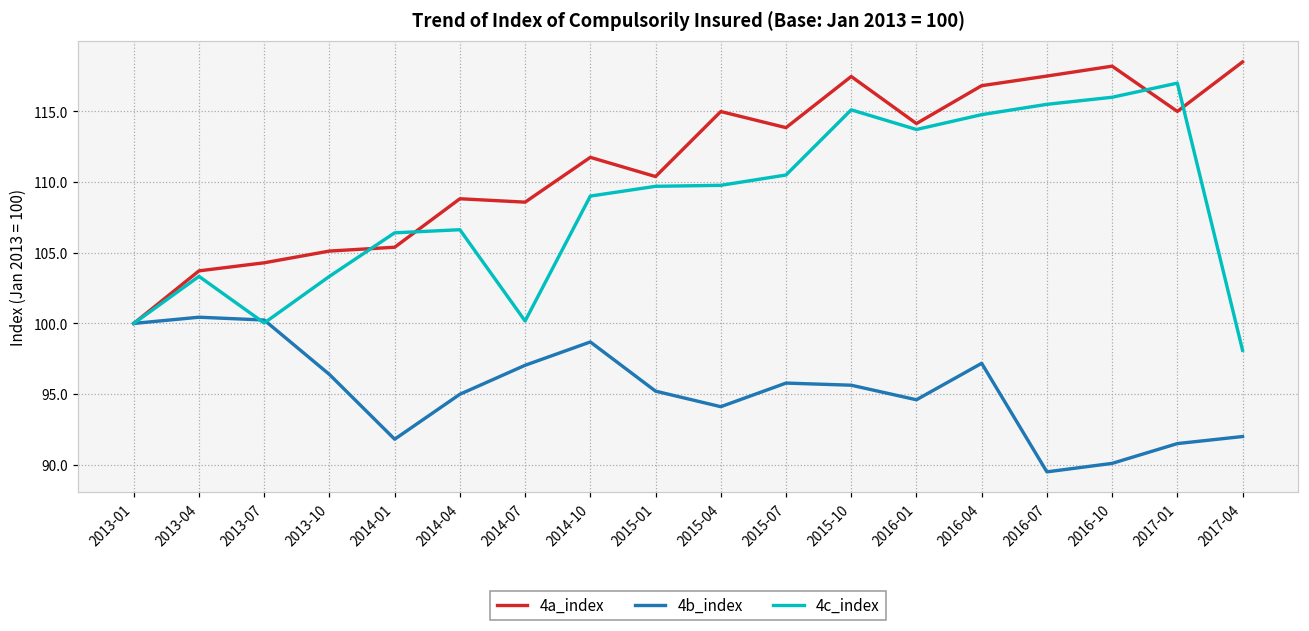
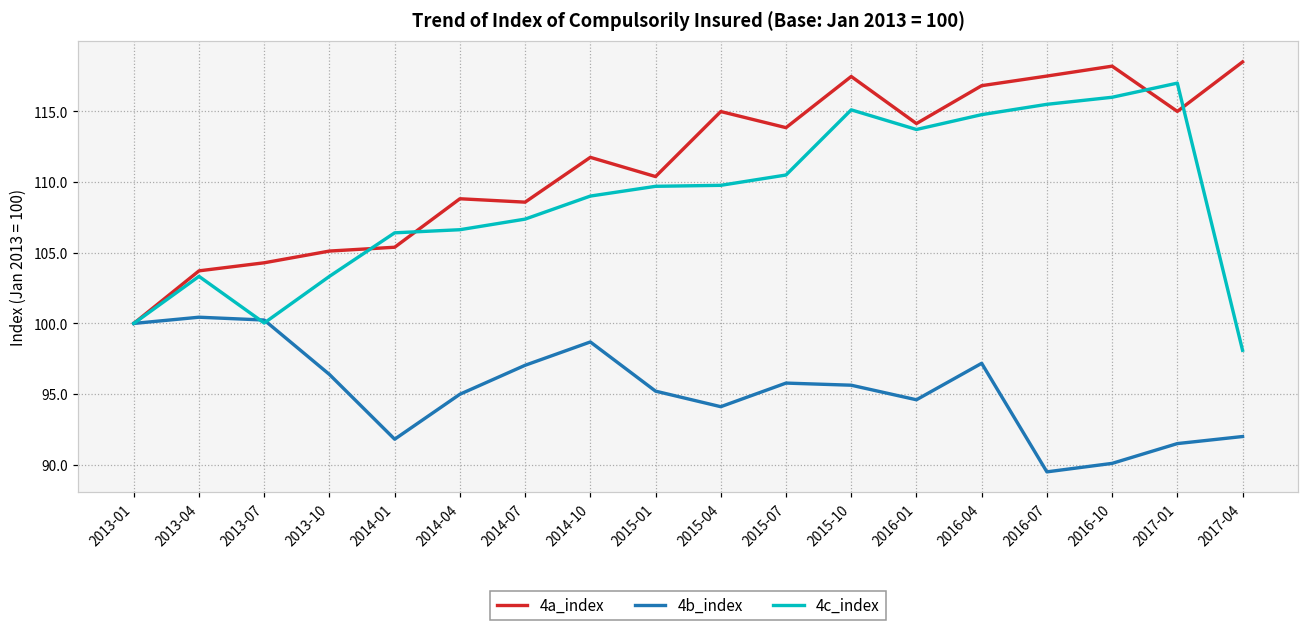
4c_index, 2014-07: 100.2 -> 107.4
